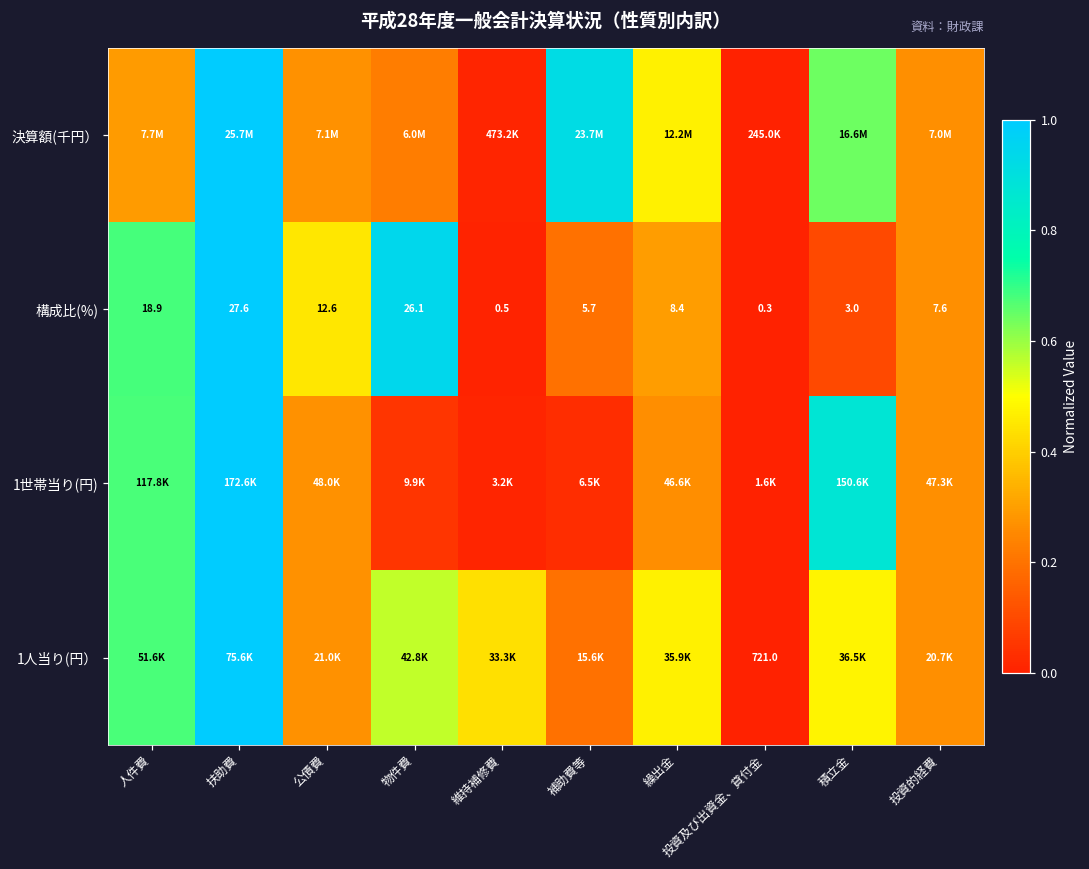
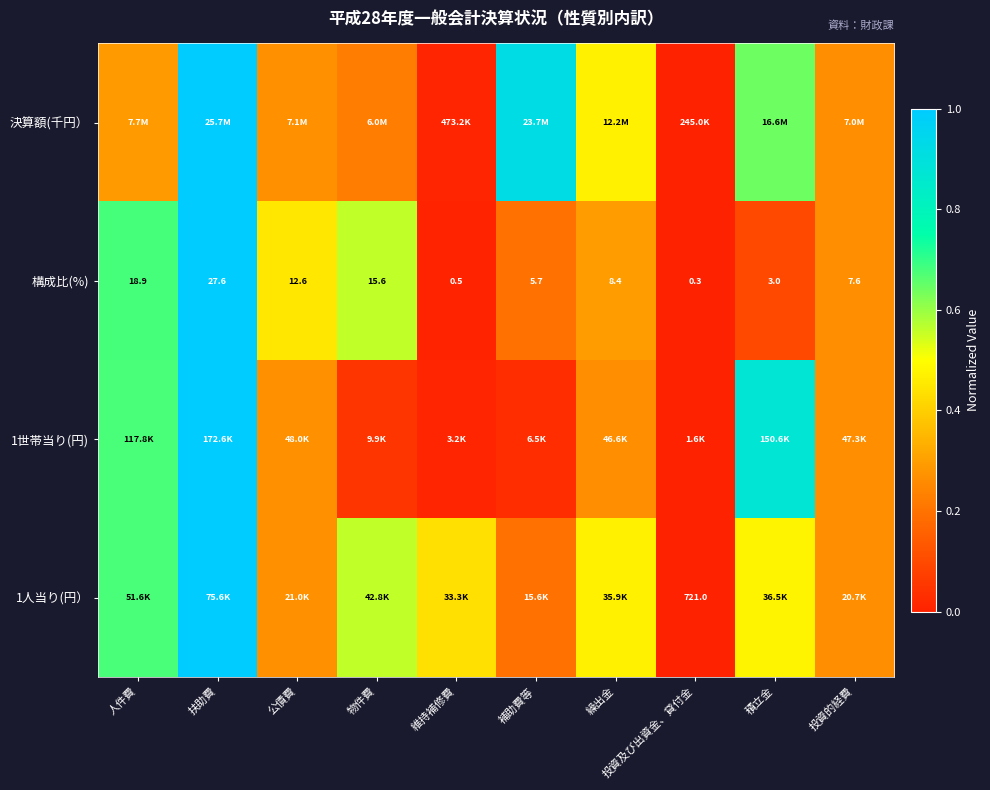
構成比(%), 物件費: 26.1 -> 15.6
